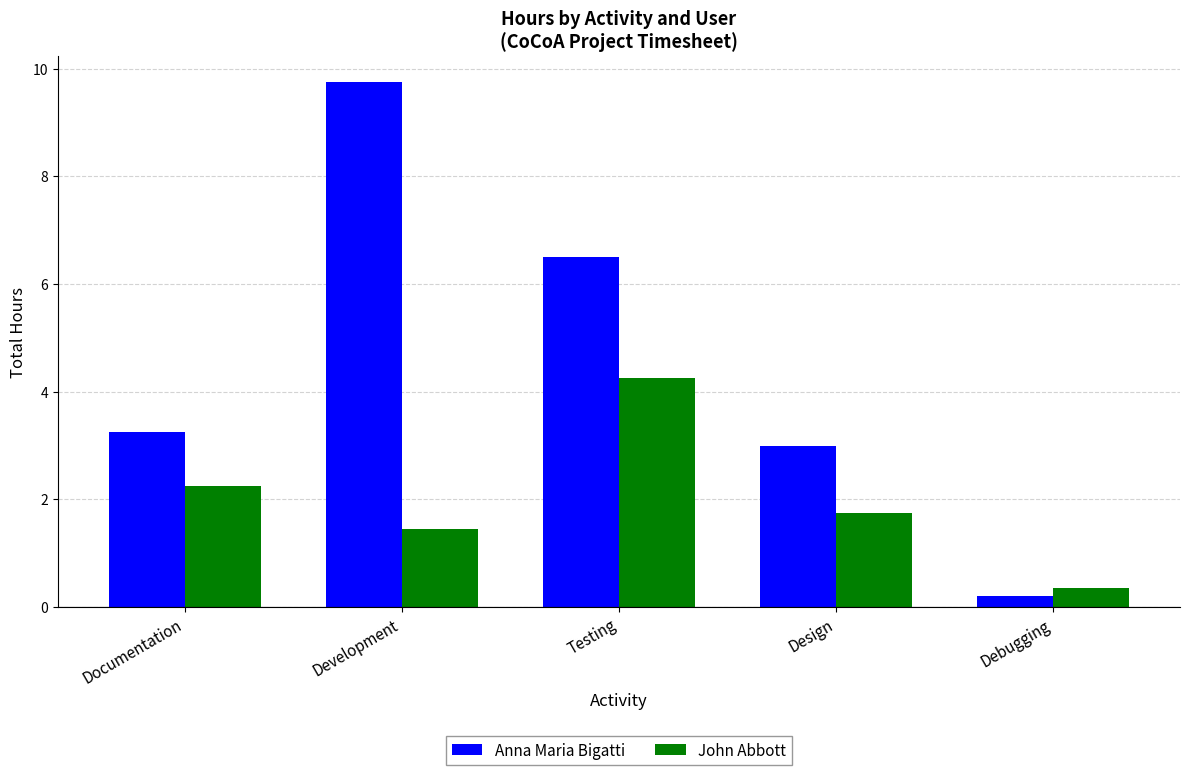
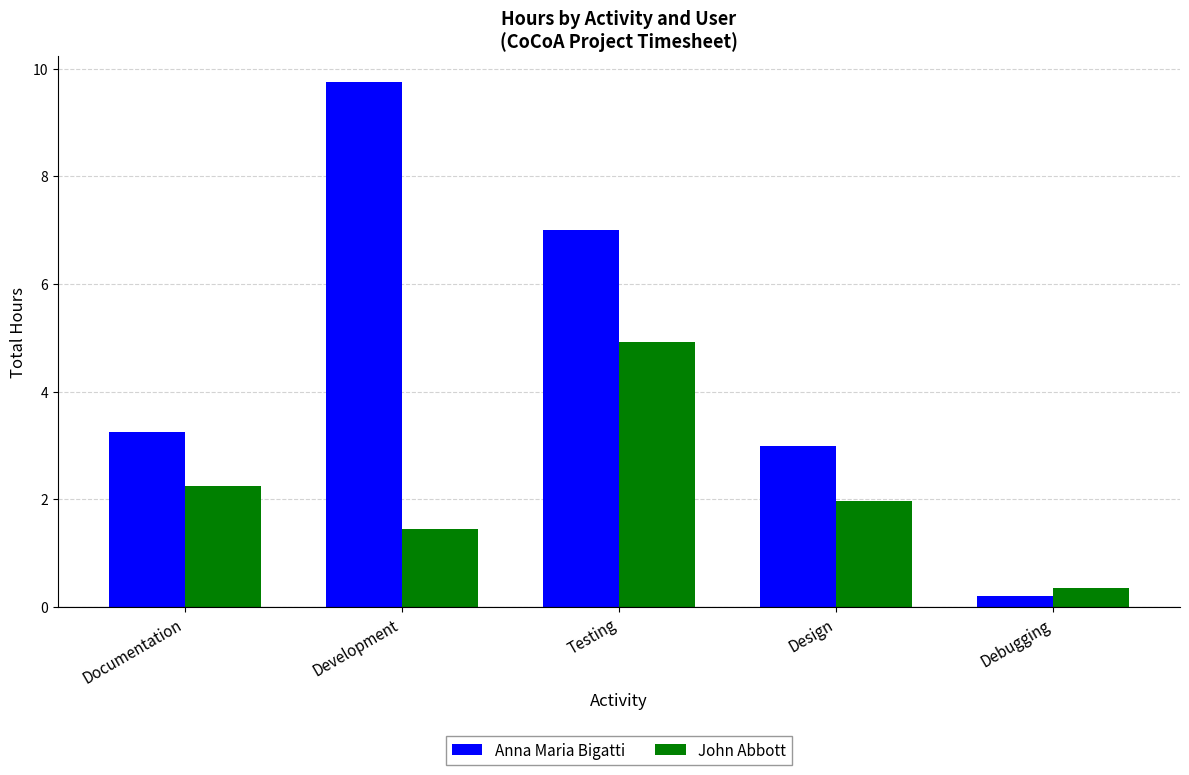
Anna Maria Bigatti, Testing: 6.5 -> 7.0
John Abbott, Testing: 4.3 -> 4.9
John Abbott, Design: 1.8 -> 2.0
